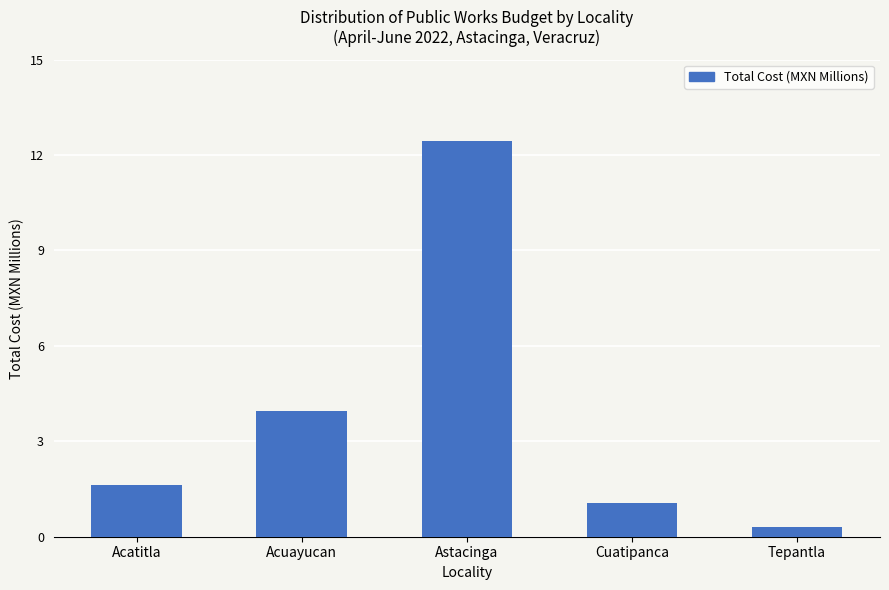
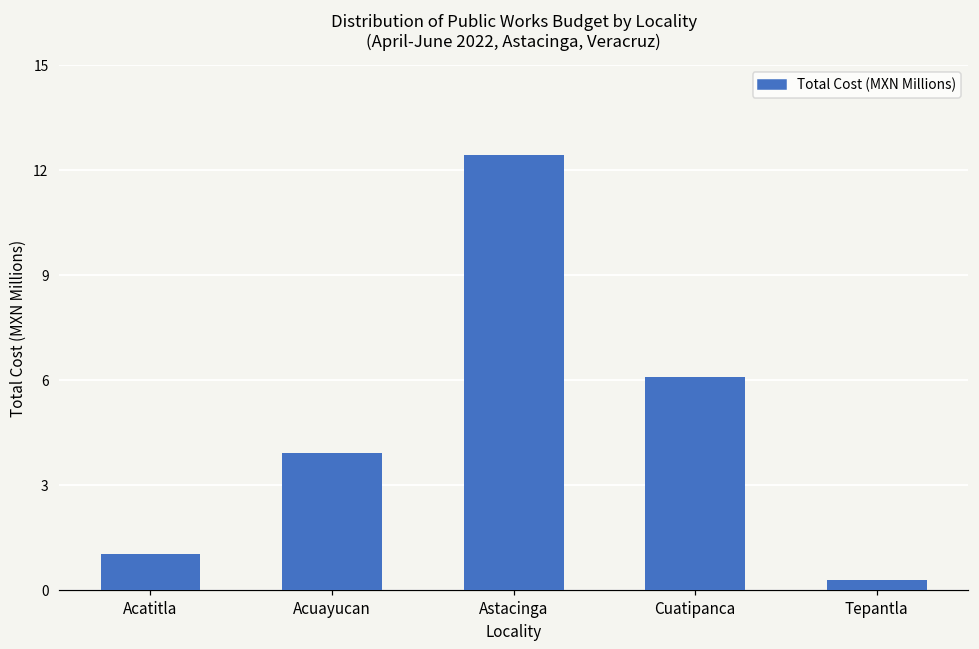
Acatitla: 1.6 -> 1.0
Cuatipanca: 1.1 -> 6.1
